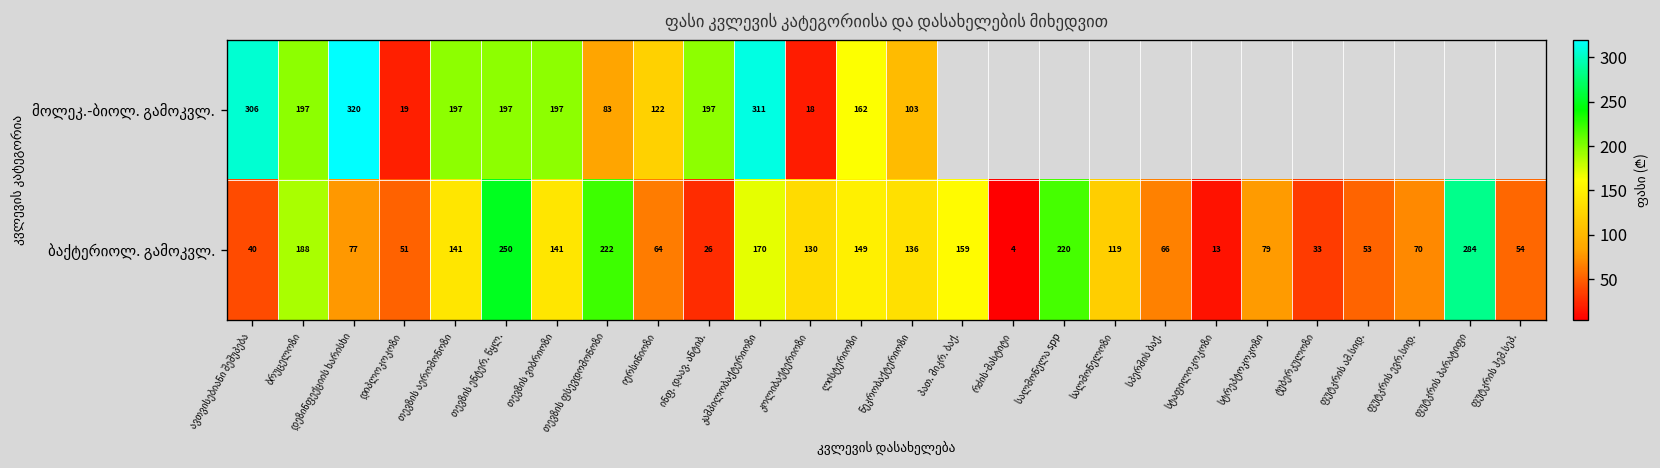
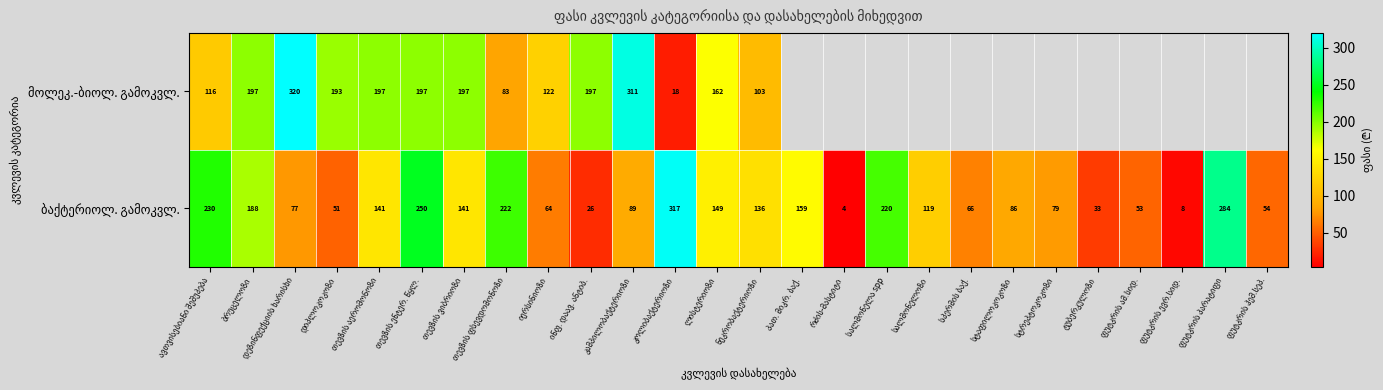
მოლეკ.-ბიოლ. გამოკვლ., ავთვისებიანი შეშუპება: 306 -> 116
მოლეკ.-ბიოლ. გამოკვლ., დიპლოკოკოზი: 19 -> 193
ბაქტერიოლ. გამოკვლ., ავთვისებიანი შეშუპება: 40 -> 230
ბაქტერიოლ. გამოკვლ., კამპილობაქტერიოზი: 170 -> 89
ბაქტერიოლ. გამოკვლ., კოლიბაქტერიოზი: 130 -> 317
ბაქტერიოლ. გამოკვლ., სტაფილოკოკოზი: 13 -> 86
ბაქტერიოლ. გამოკვლ., ფუტკრის ევრ.სიდ.: 70 -> 8
